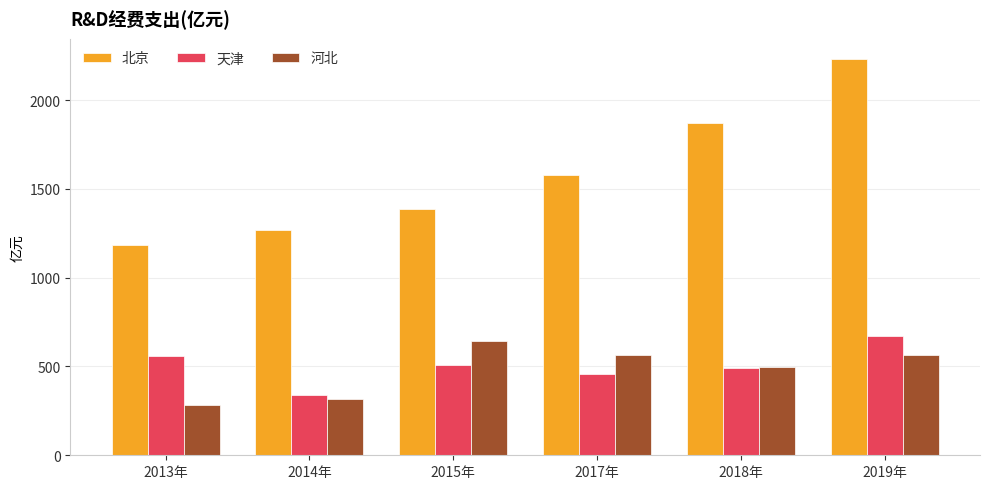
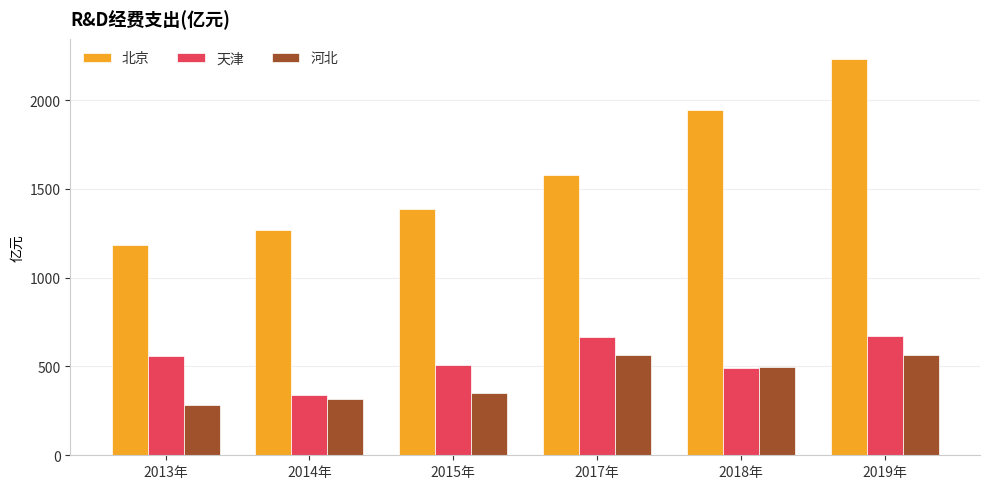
河北, 2015年: 640 -> 350
天津, 2017年: 460 -> 670
北京, 2018年: 1870 -> 1940
